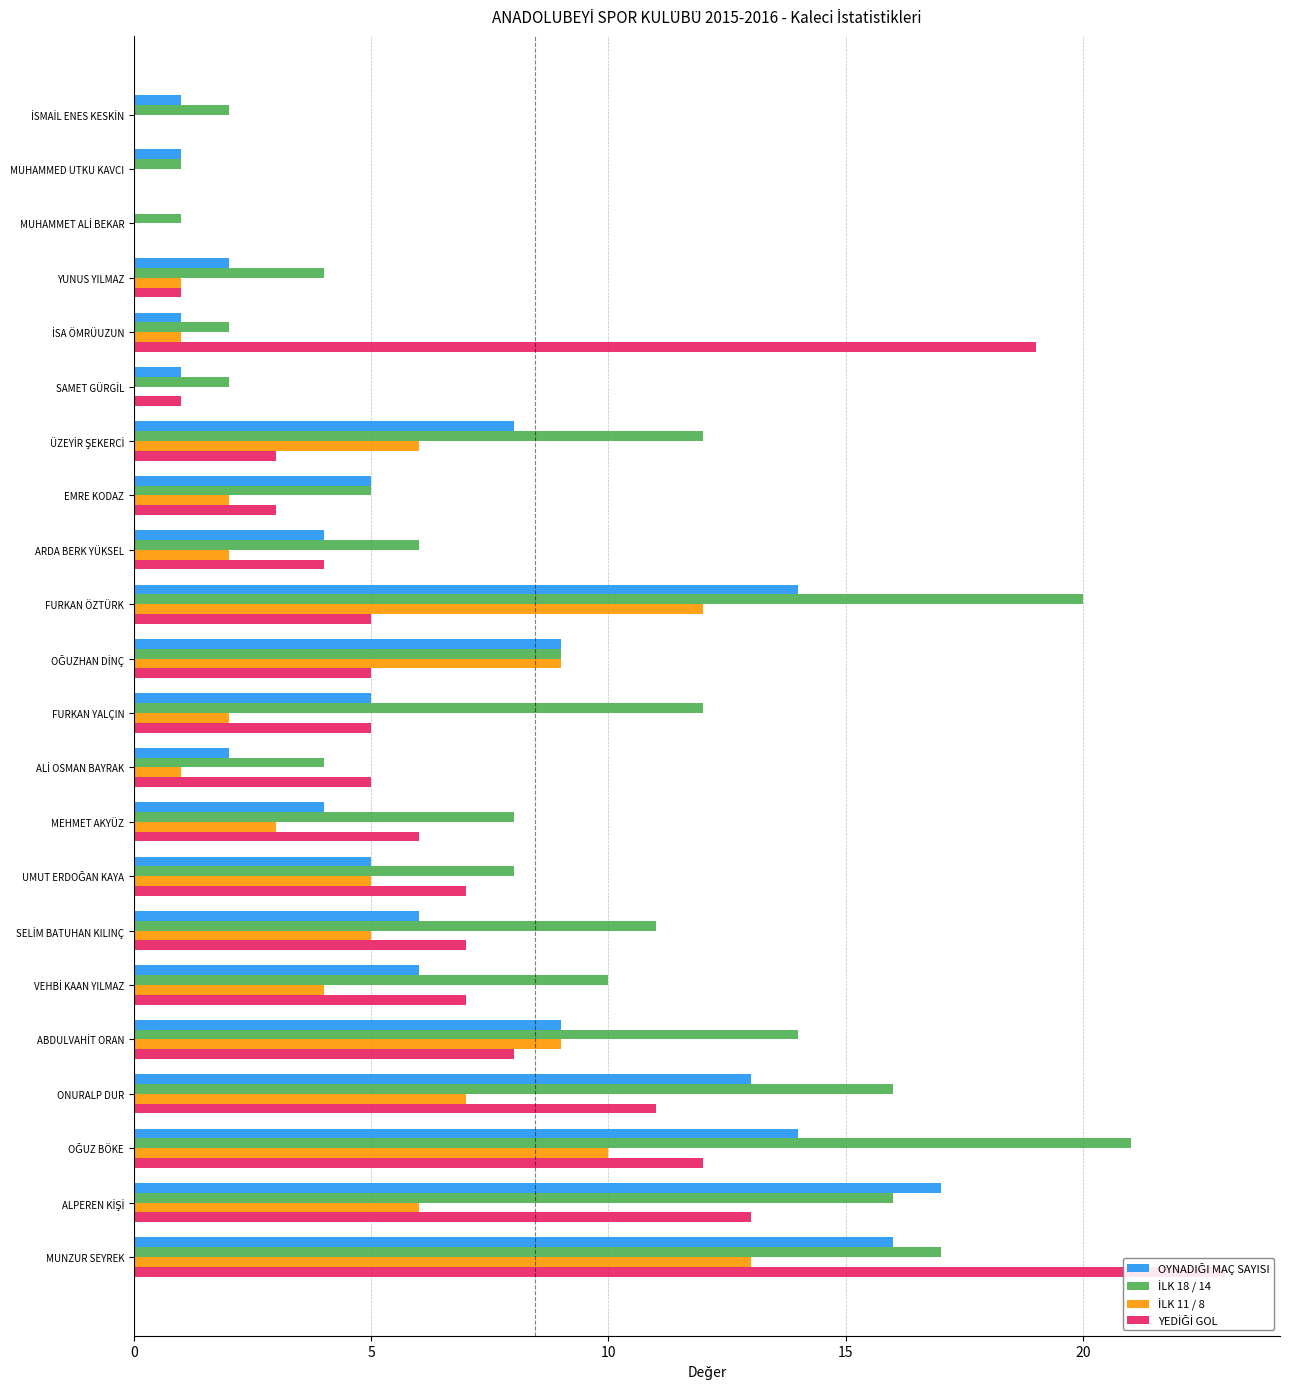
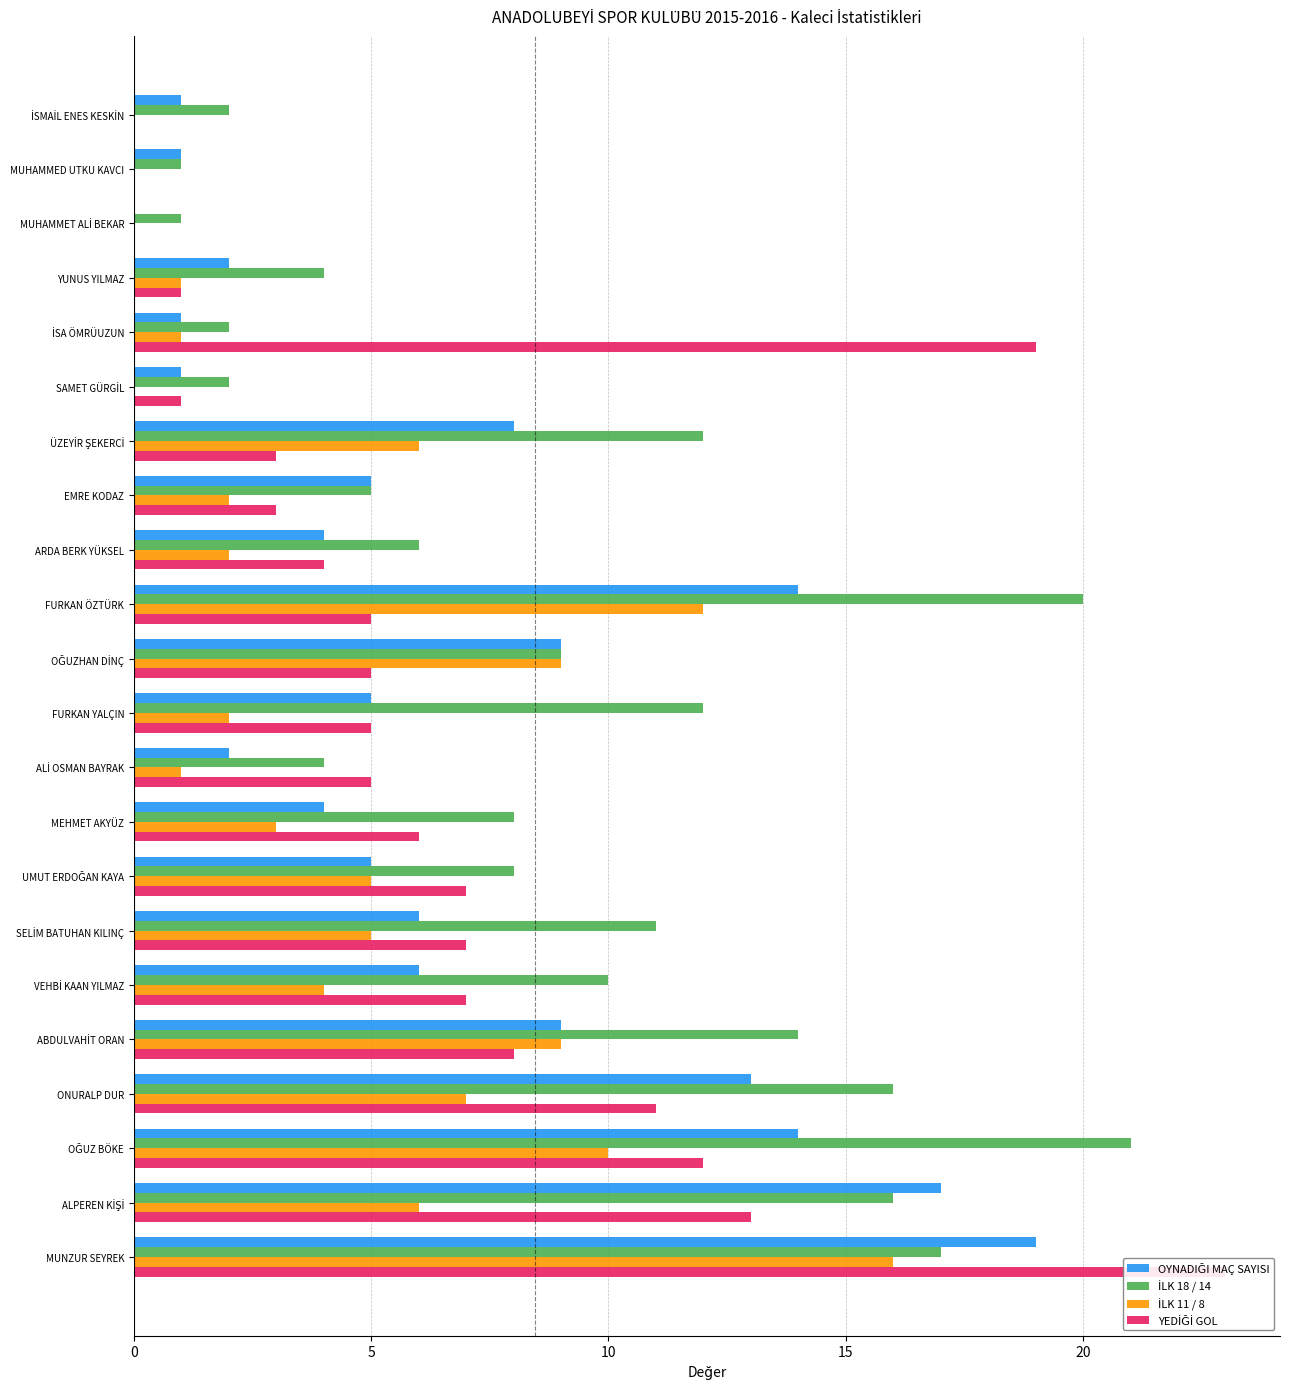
OYNADIĞI MAÇ SAYISI, MUNZUR SEYREK: 16 -> 19
İLK 11 / 8, MUNZUR SEYREK: 13 -> 16
